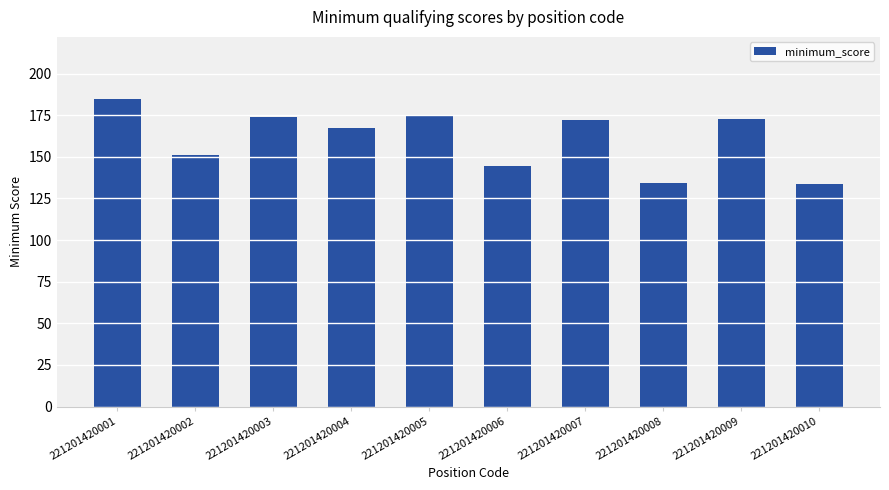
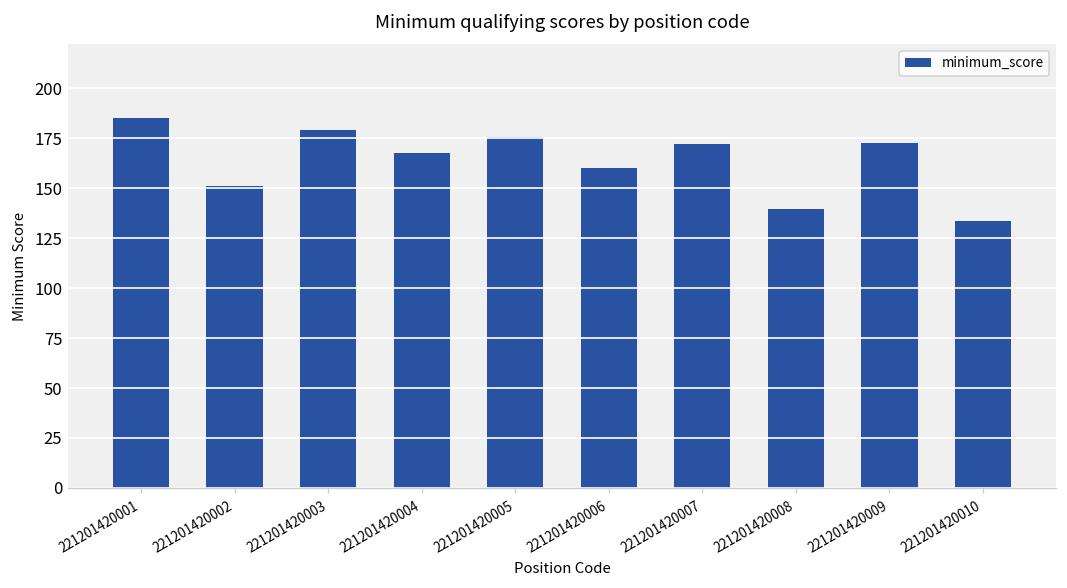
221201420003: 174 -> 179
221201420006: 145 -> 160
221201420008: 135 -> 140
